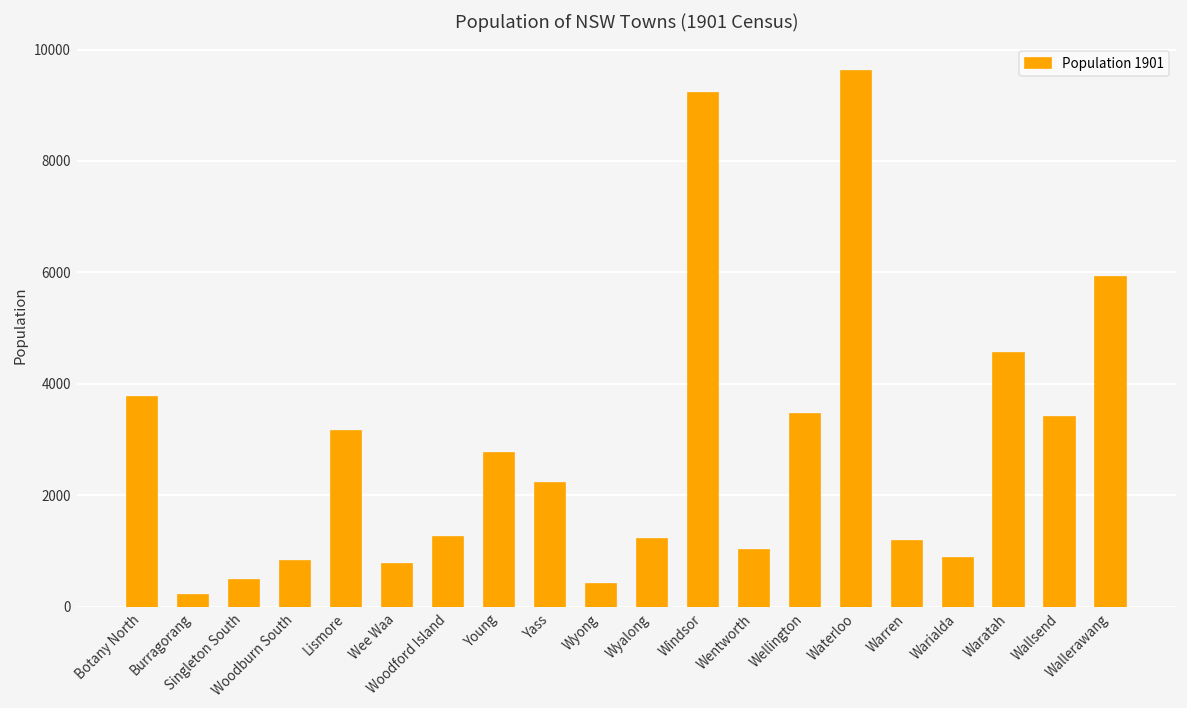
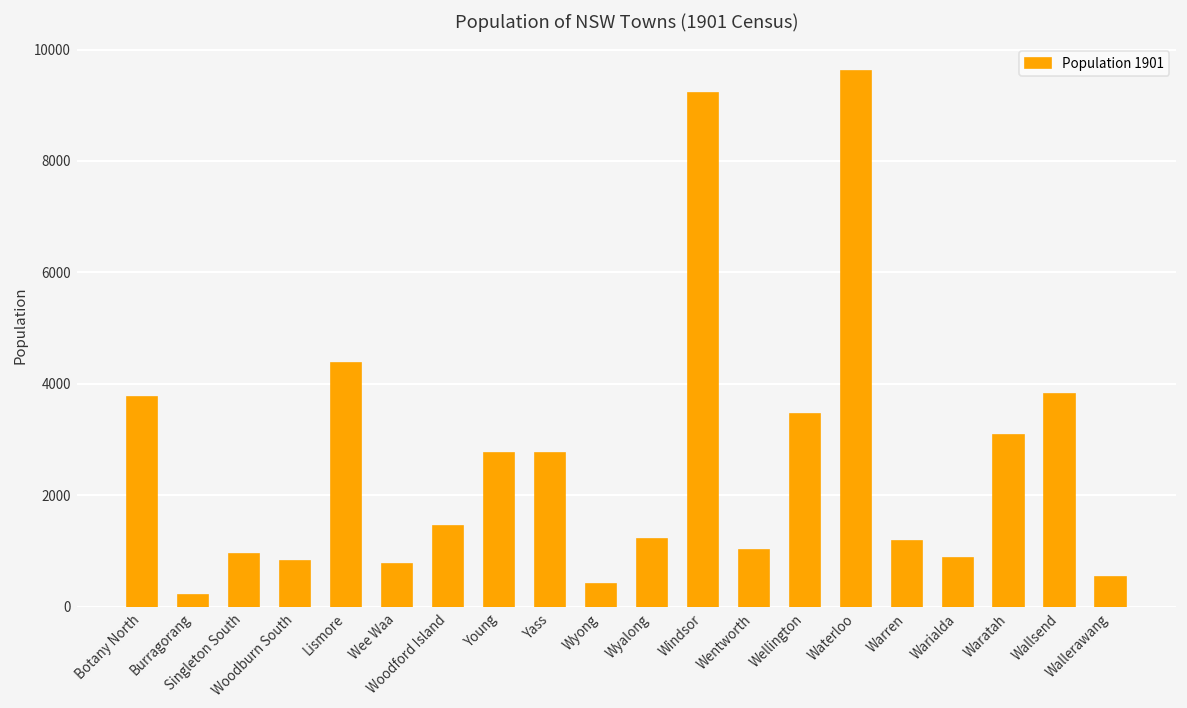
Singleton South: 500 -> 1000
Lismore: 3200 -> 4400
Woodford Island: 1300 -> 1500
Yass: 2200 -> 2800
Waratah: 4600 -> 3100
Wallsend: 3400 -> 3800
Wallerawang: 5900 -> 500
